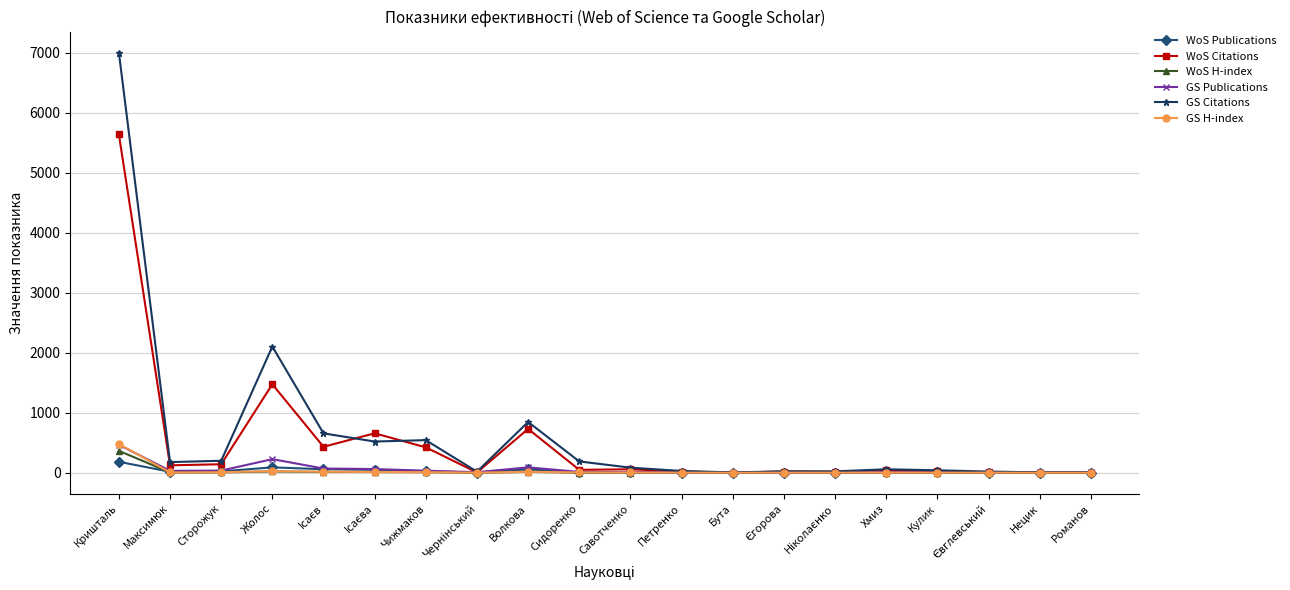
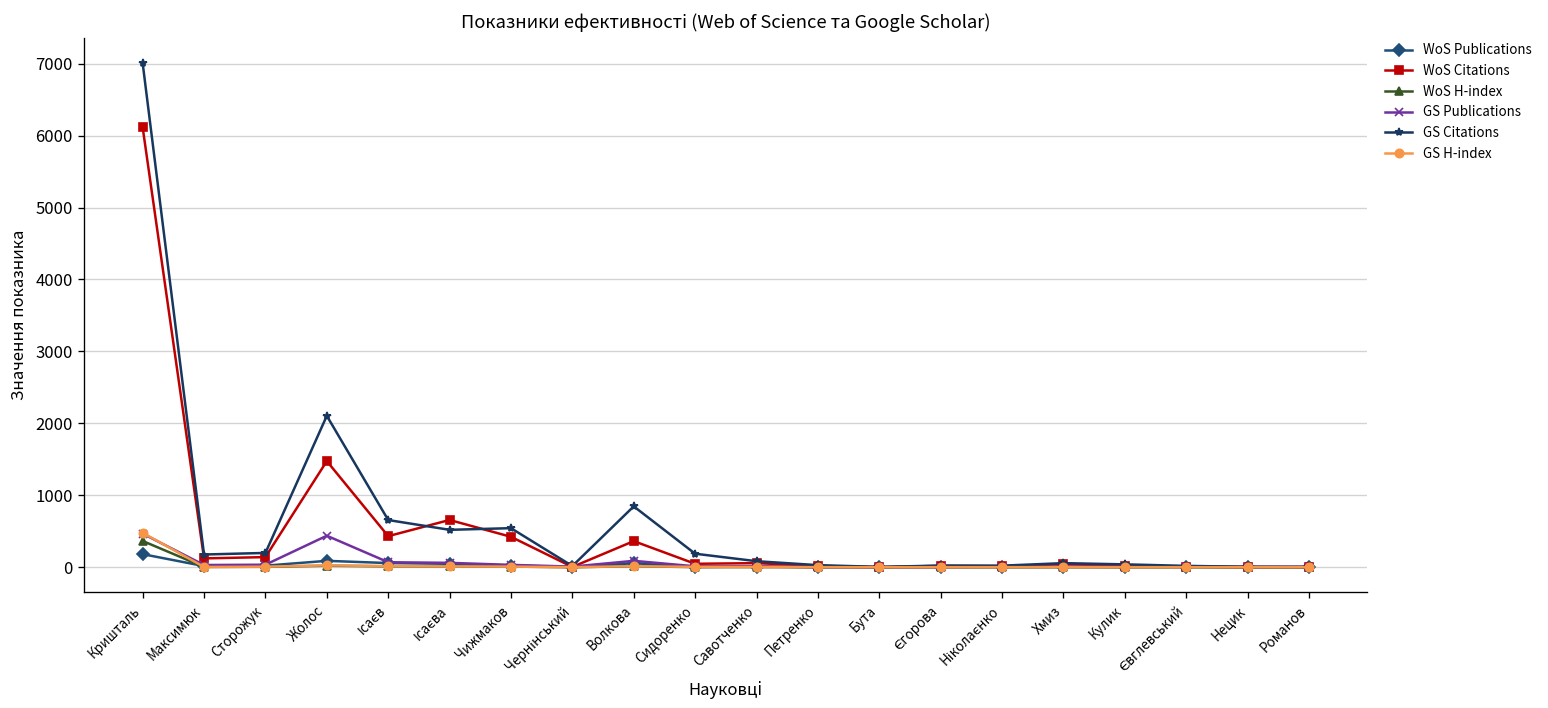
WoS Citations, Кришталь: 5600 -> 6100
GS Publications, Жолос: 200 -> 400
WoS Citations, Волкова: 700 -> 400
